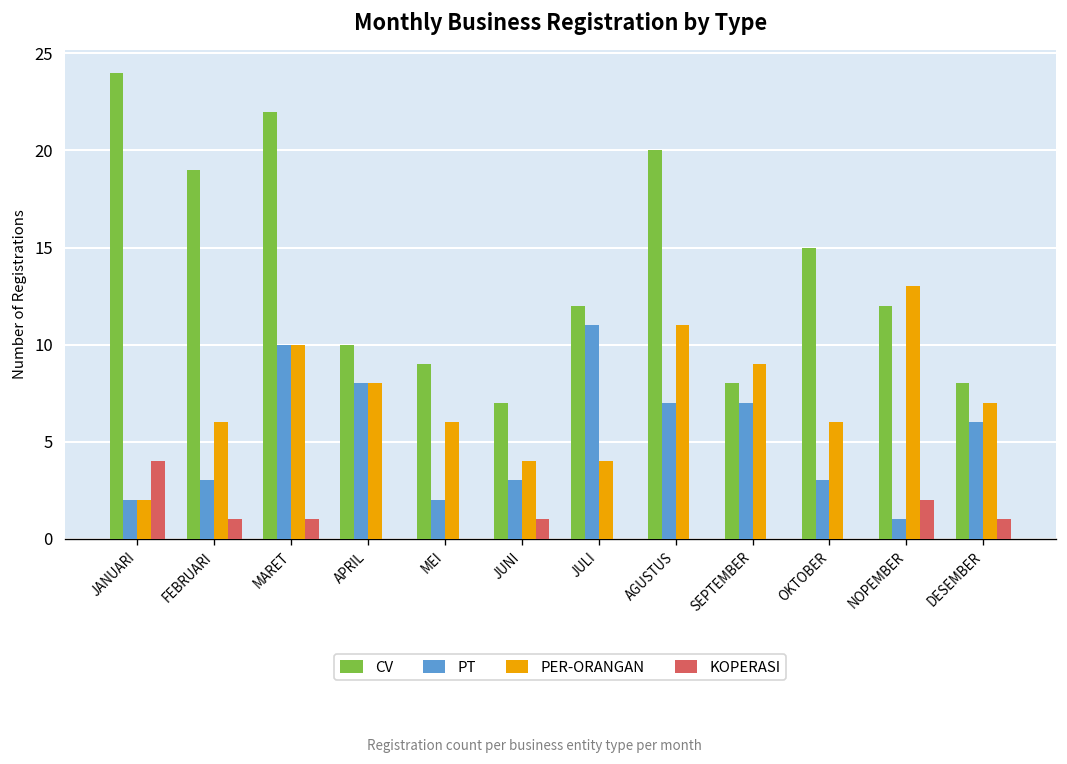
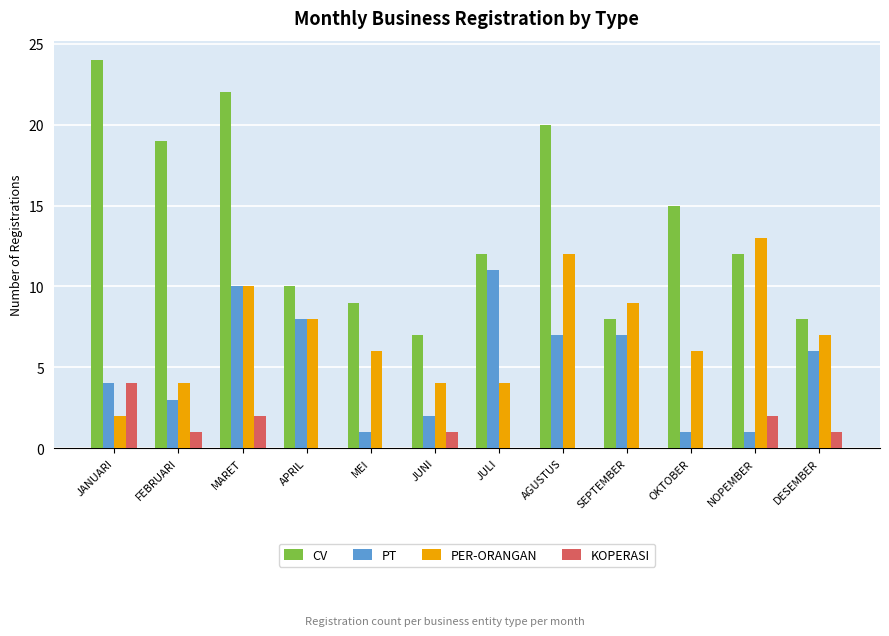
PT, JANUARI: 2 -> 4
PER-ORANGAN, FEBRUARI: 6 -> 4
KOPERASI, MARET: 1 -> 2
PT, MEI: 2 -> 1
PT, JUNI: 3 -> 2
PER-ORANGAN, AGUSTUS: 11 -> 12
PT, OKTOBER: 3 -> 1
